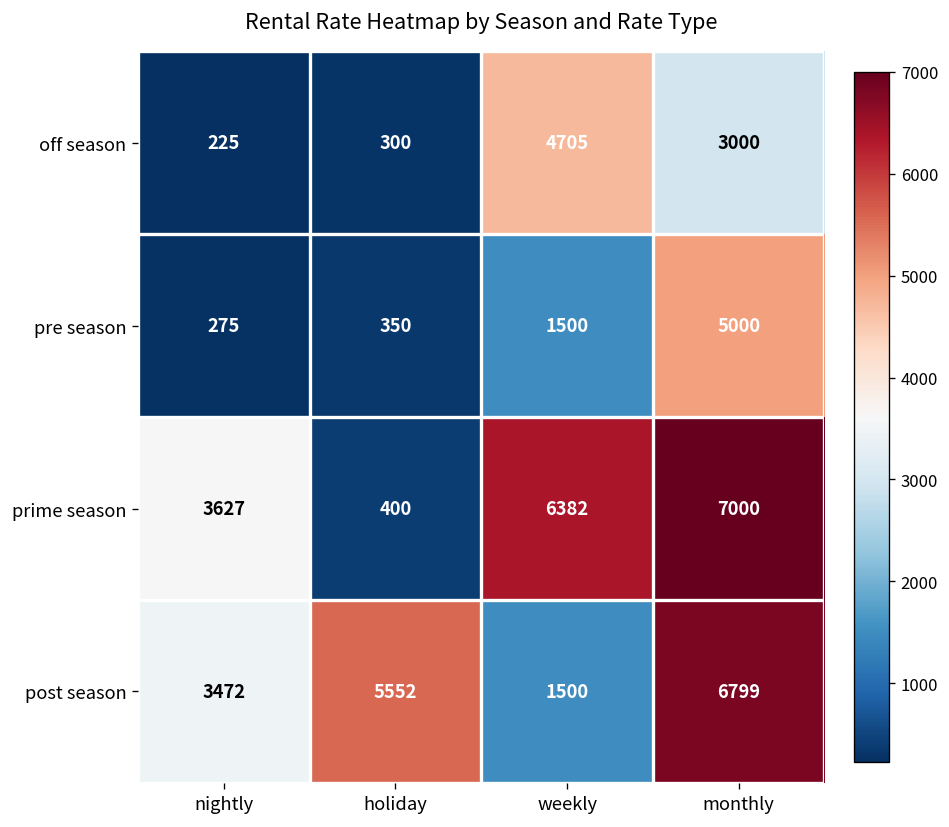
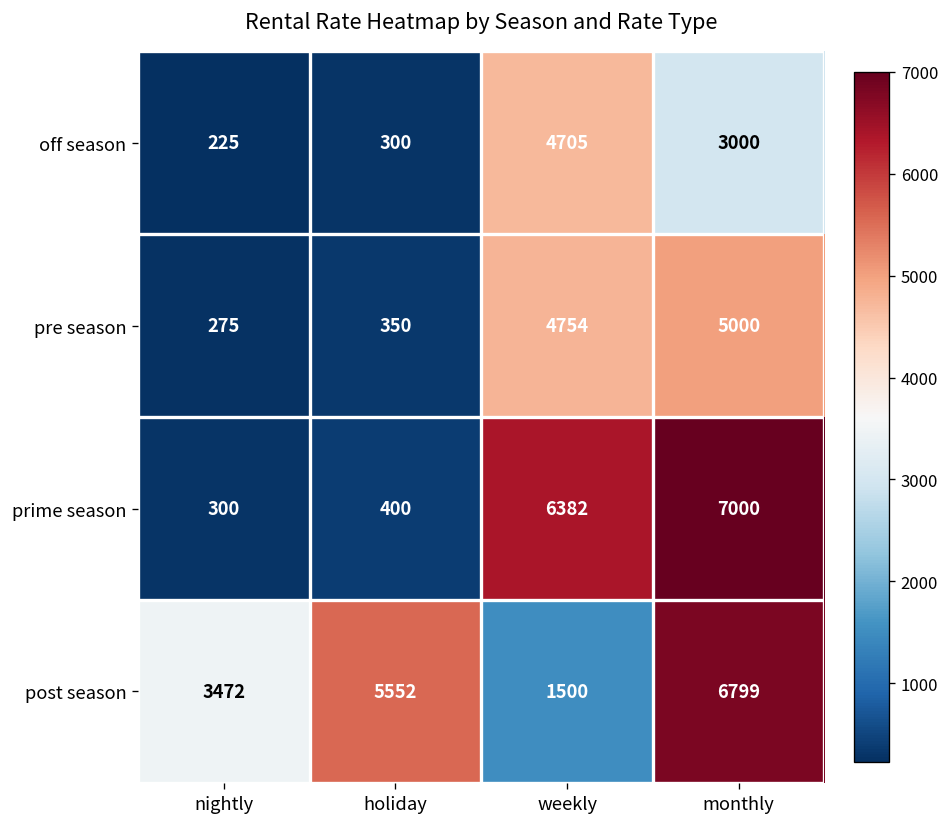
pre season, weekly: 1500 -> 4754
prime season, nightly: 3627 -> 300
